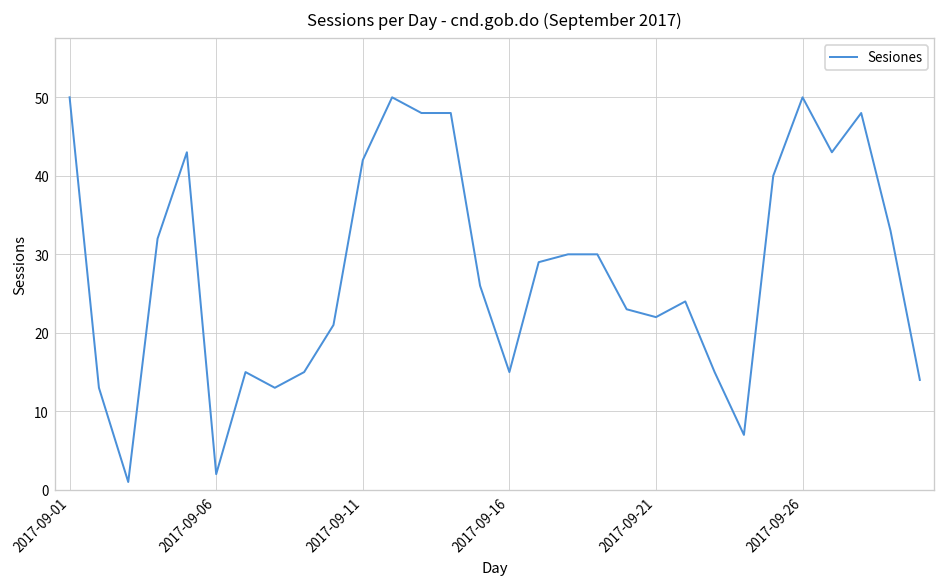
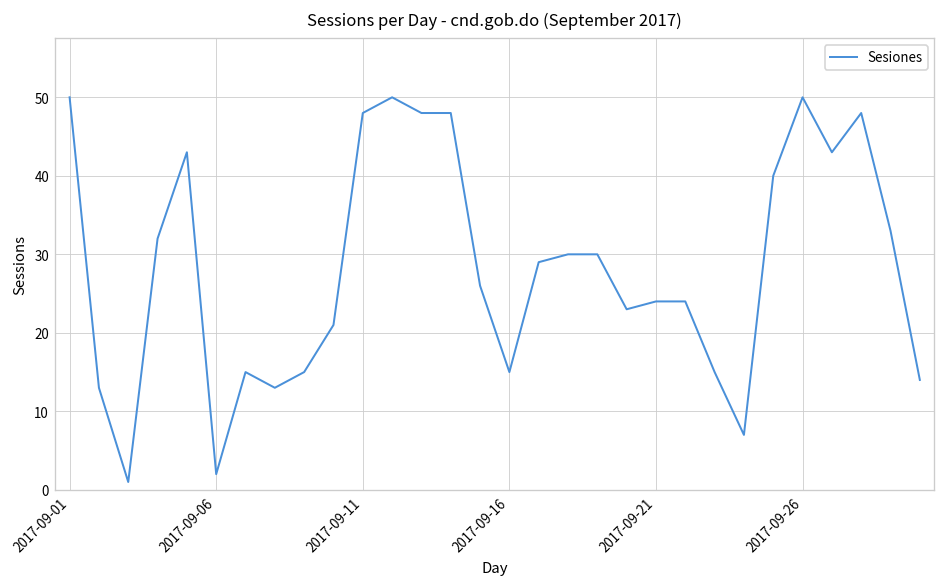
2017-09-11: 42 -> 48
2017-09-21: 22 -> 24
